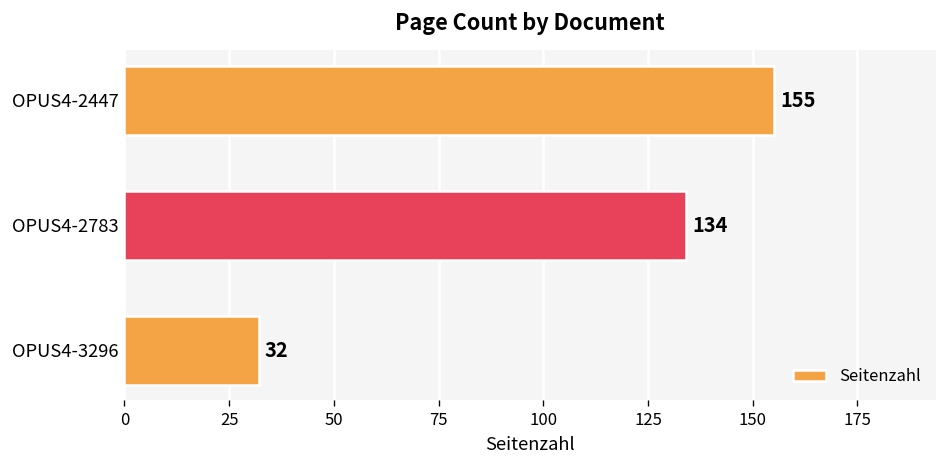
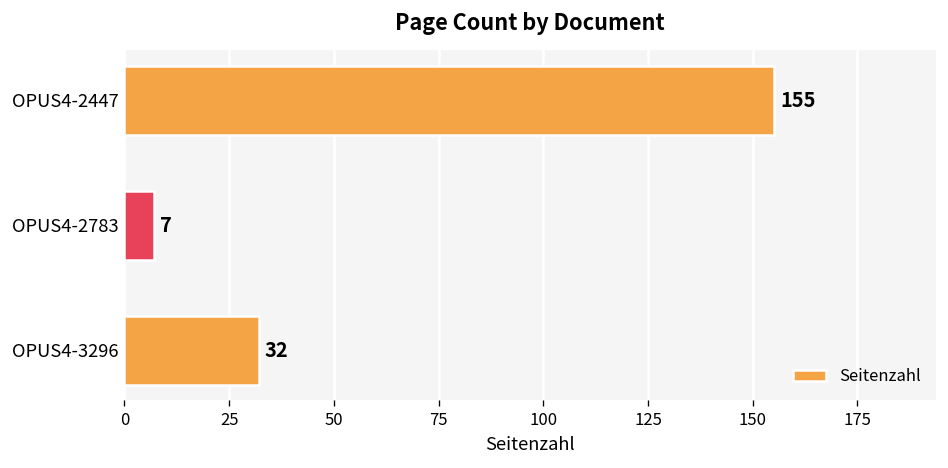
OPUS4-2783: 134 -> 7
